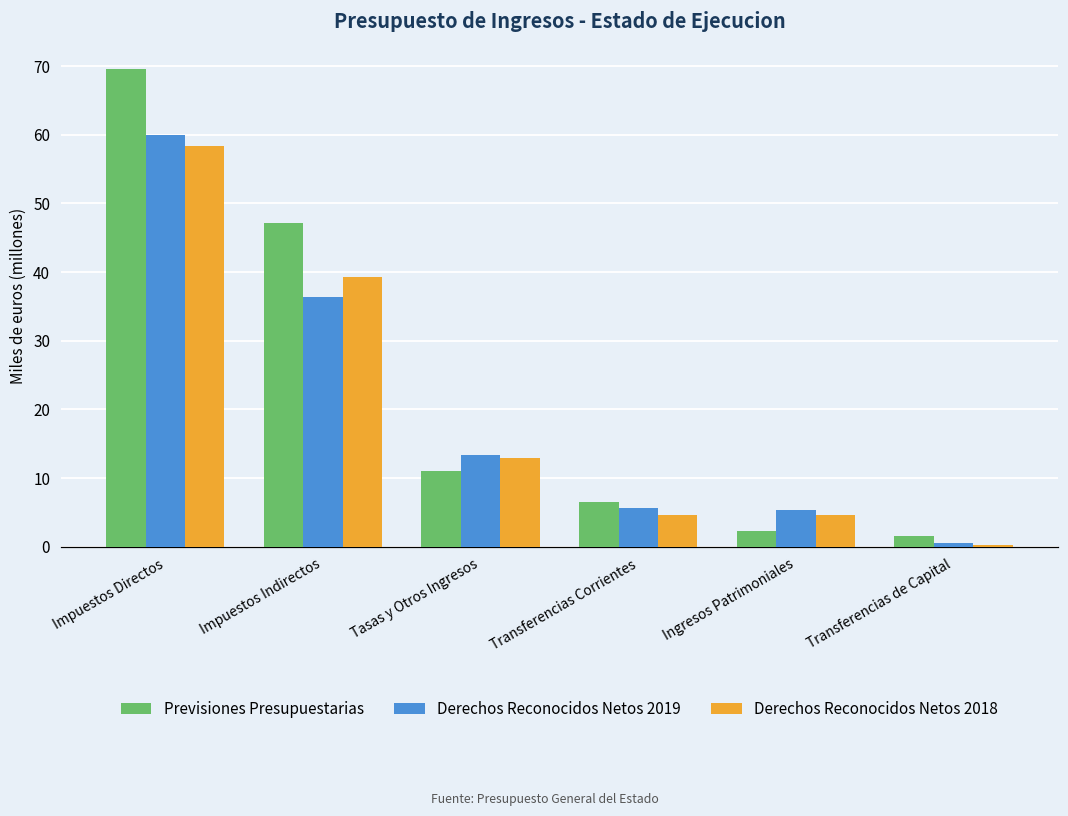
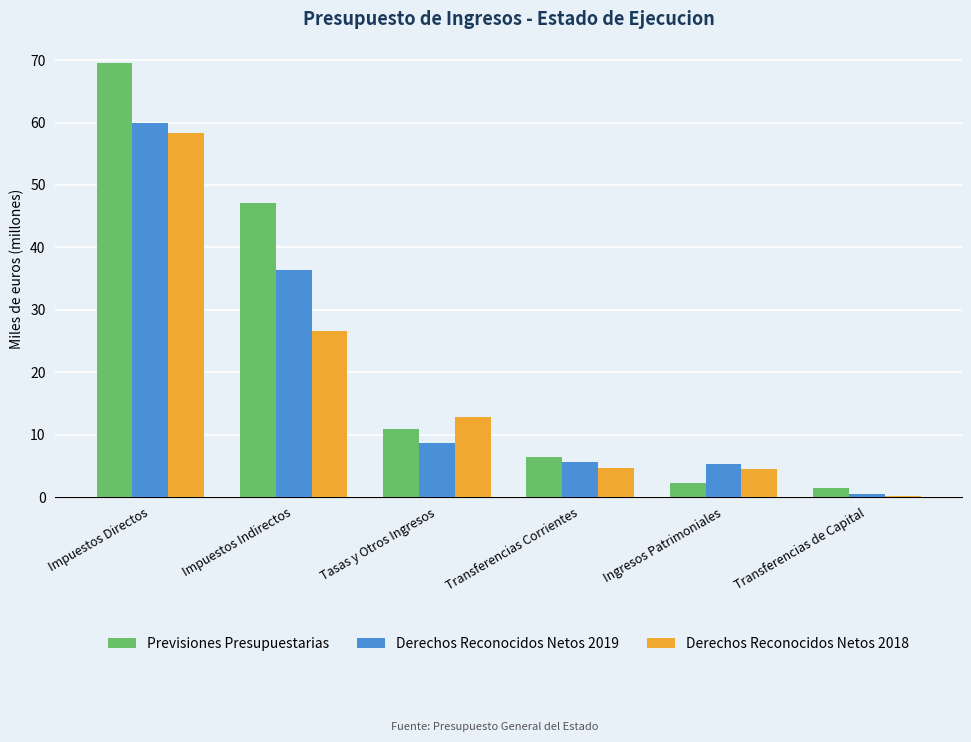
Derechos Reconocidos Netos 2018, Impuestos Indirectos: 39 -> 27
Derechos Reconocidos Netos 2019, Tasas y Otros Ingresos: 13 -> 9
